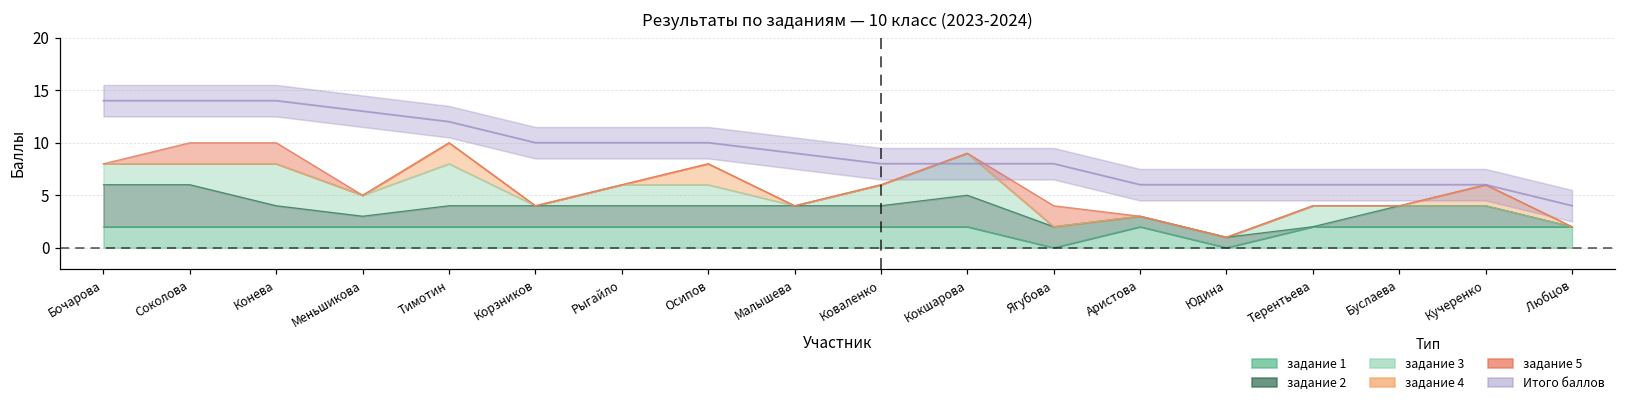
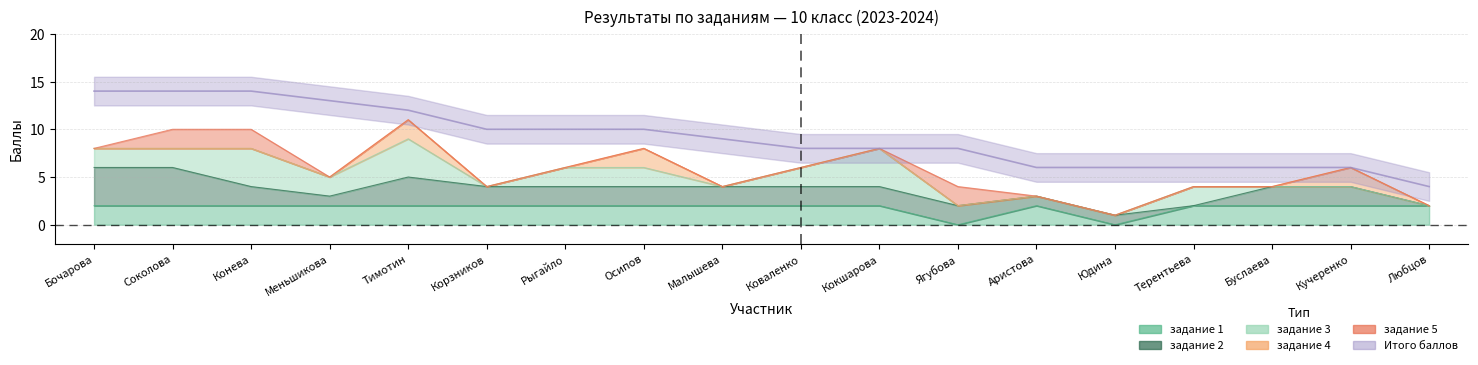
задание 2, Тимотин: 2 -> 3
задание 2, Кокшарова: 3 -> 2
